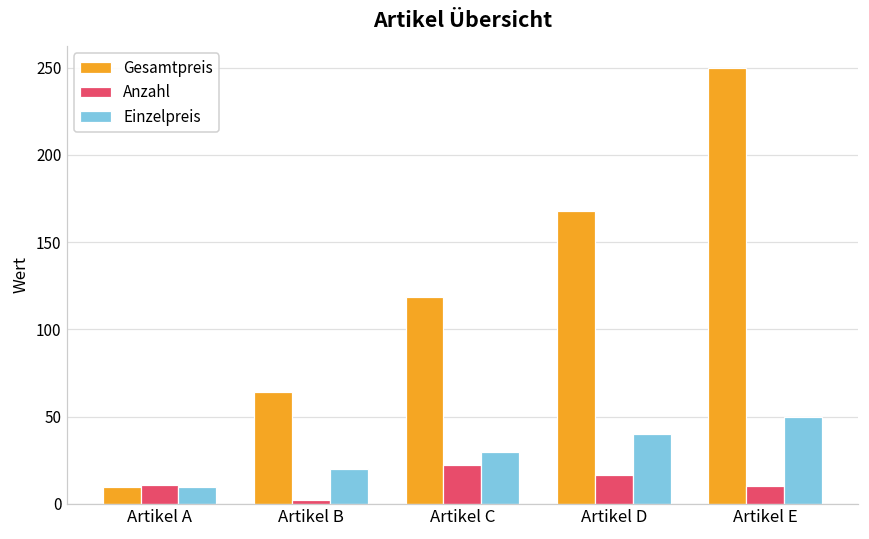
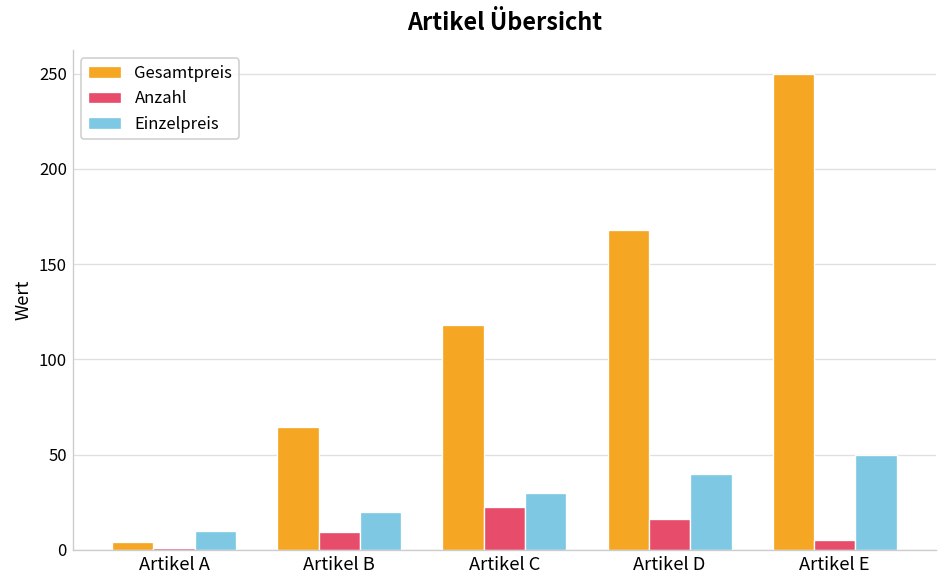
Gesamtpreis, Artikel A: 10 -> 4
Anzahl, Artikel A: 11 -> 1
Anzahl, Artikel B: 2 -> 9
Anzahl, Artikel E: 10 -> 5
